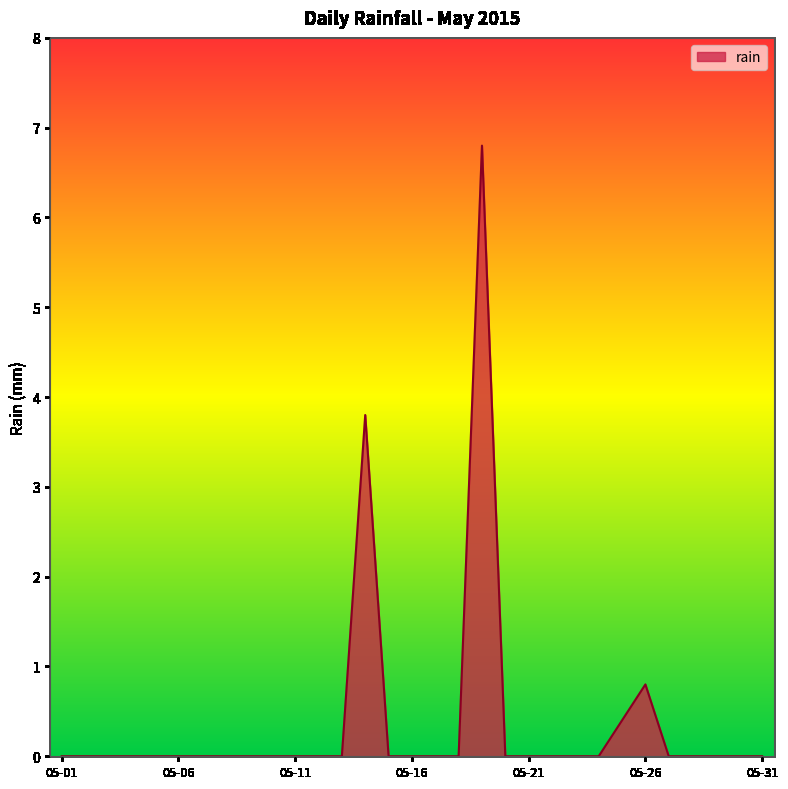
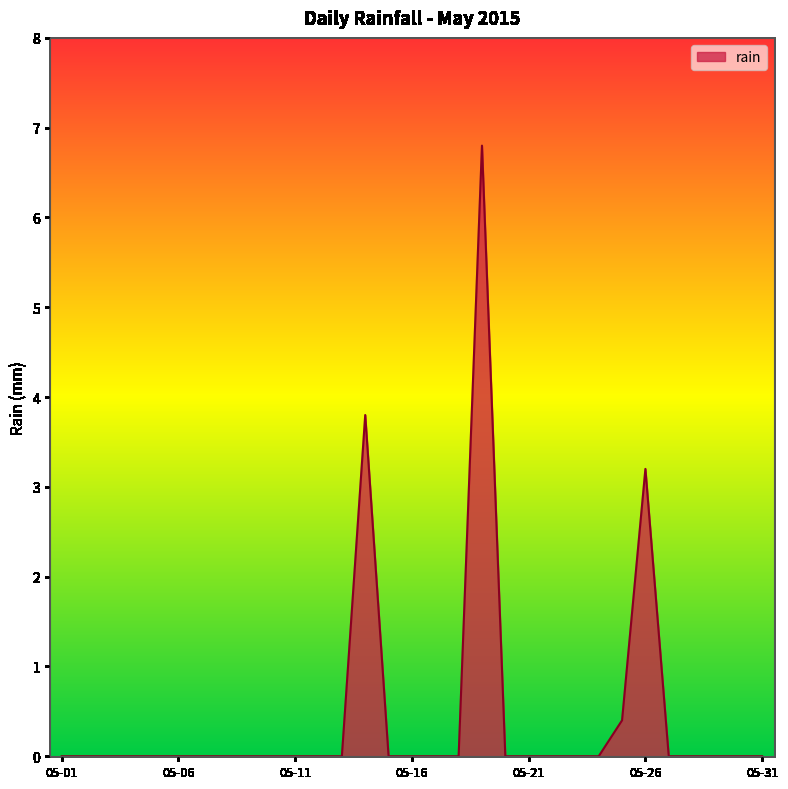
05-26: 0.8 -> 3.2
